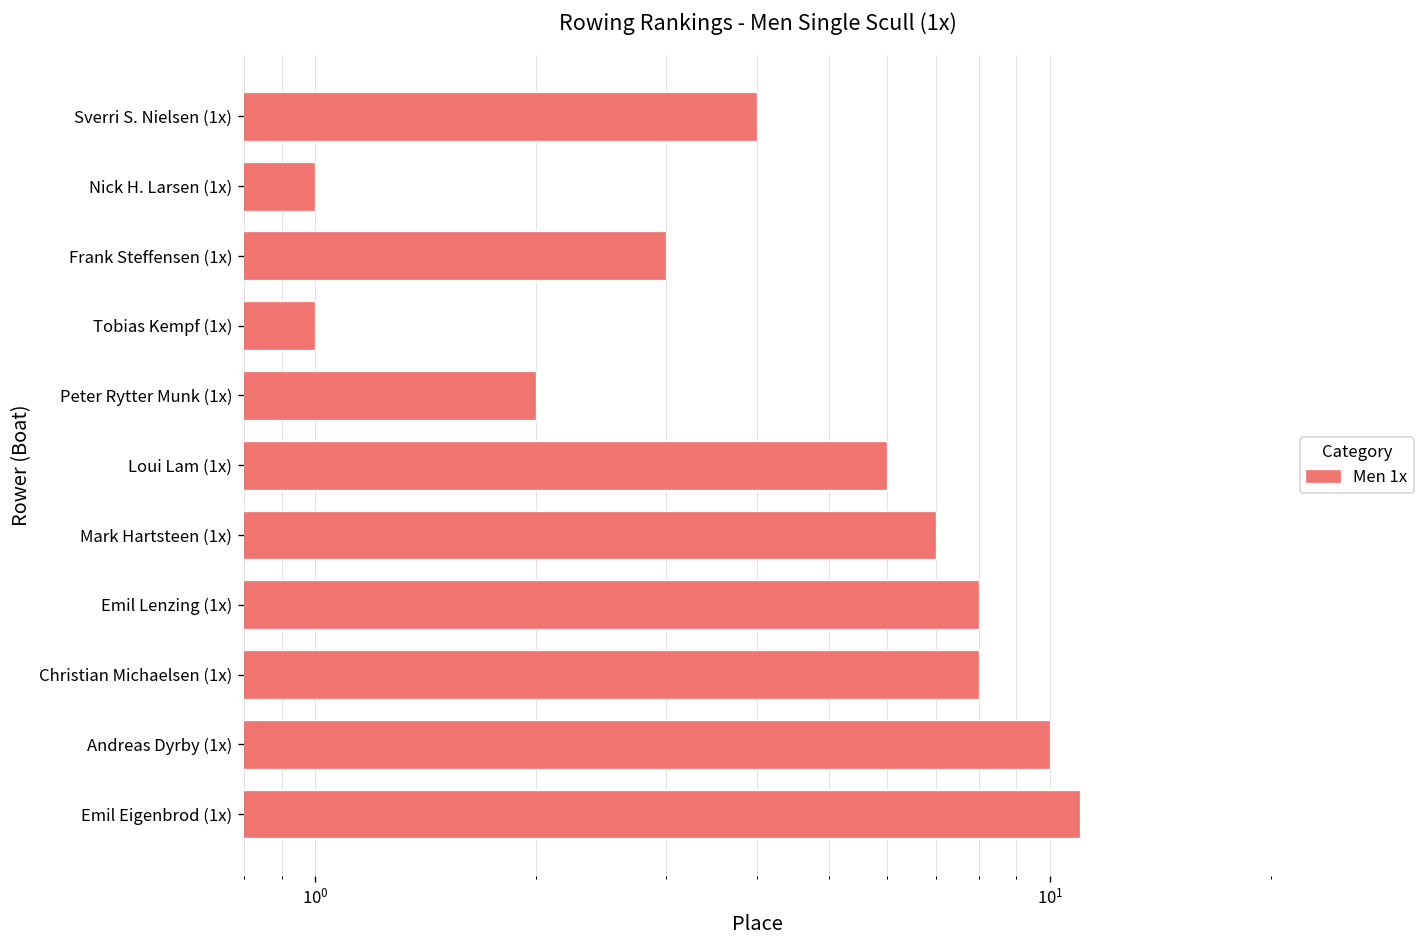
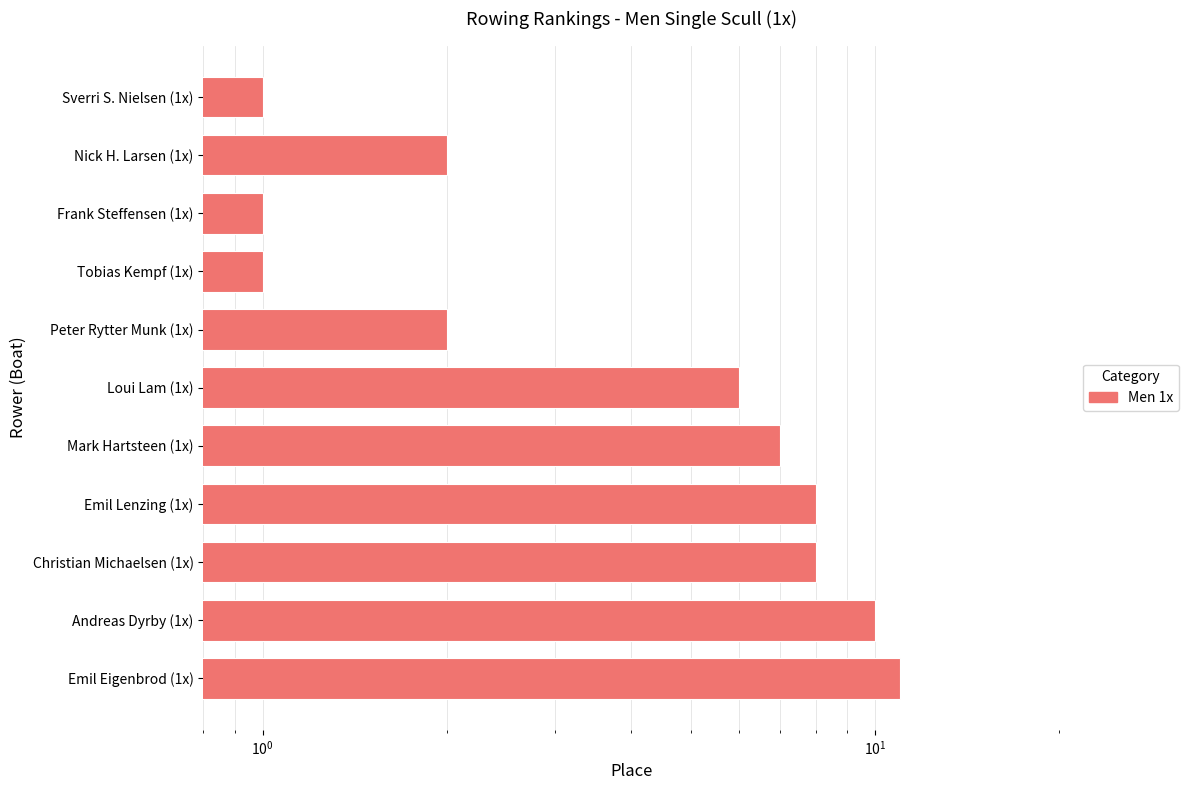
Sverri S. Nielsen (1x): 4 -> 1
Nick H. Larsen (1x): 1 -> 2
Frank Steffensen (1x): 3 -> 1
